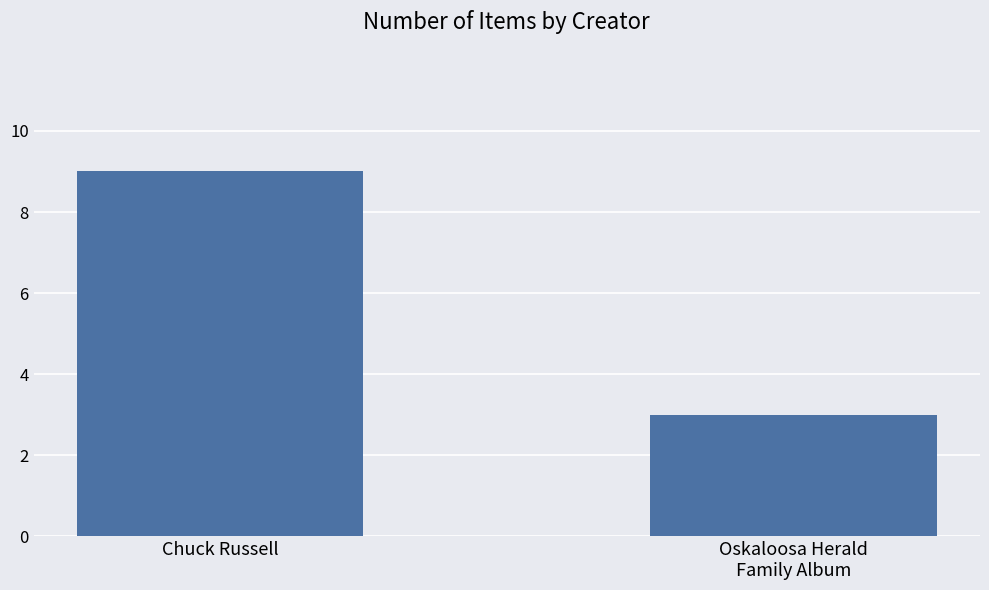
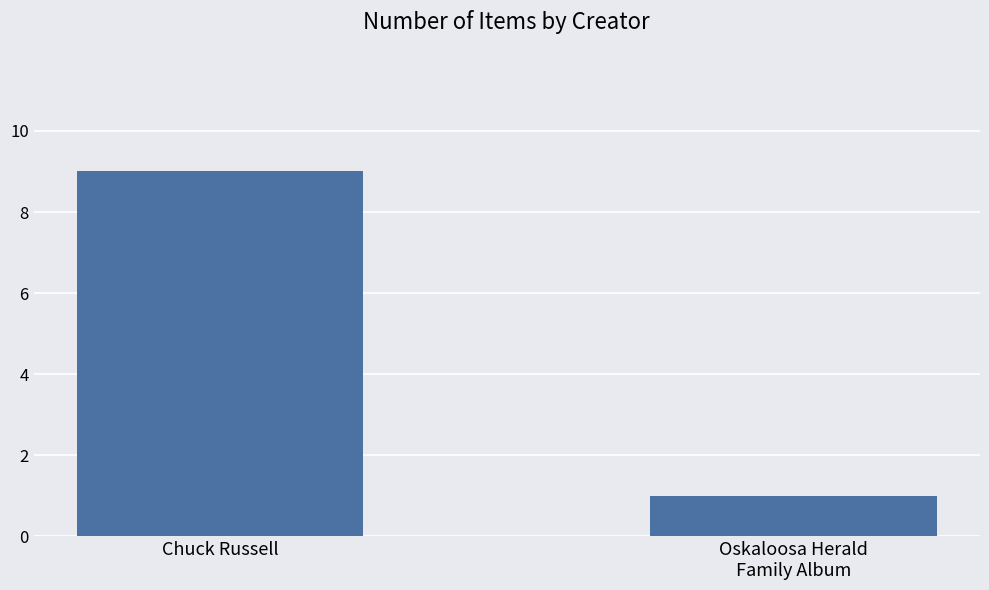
Oskaloosa Herald Family Album: 3 -> 1
